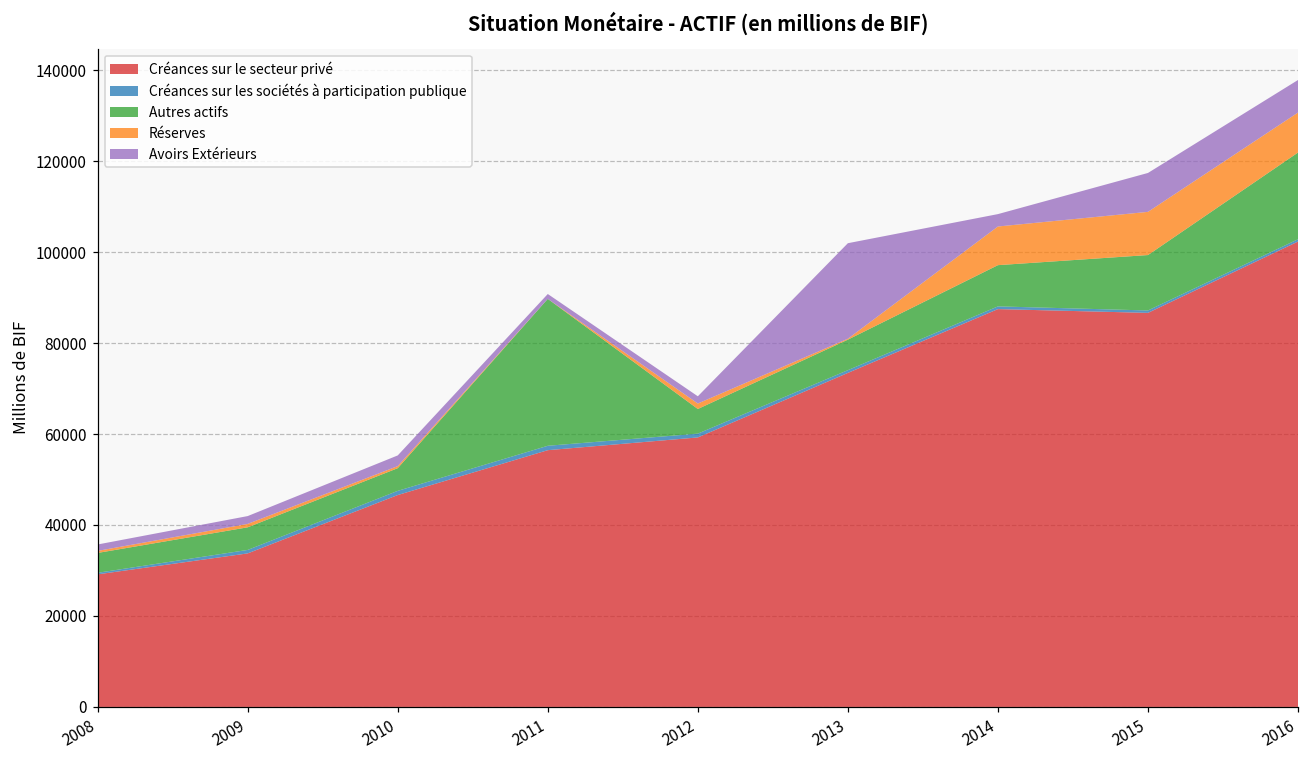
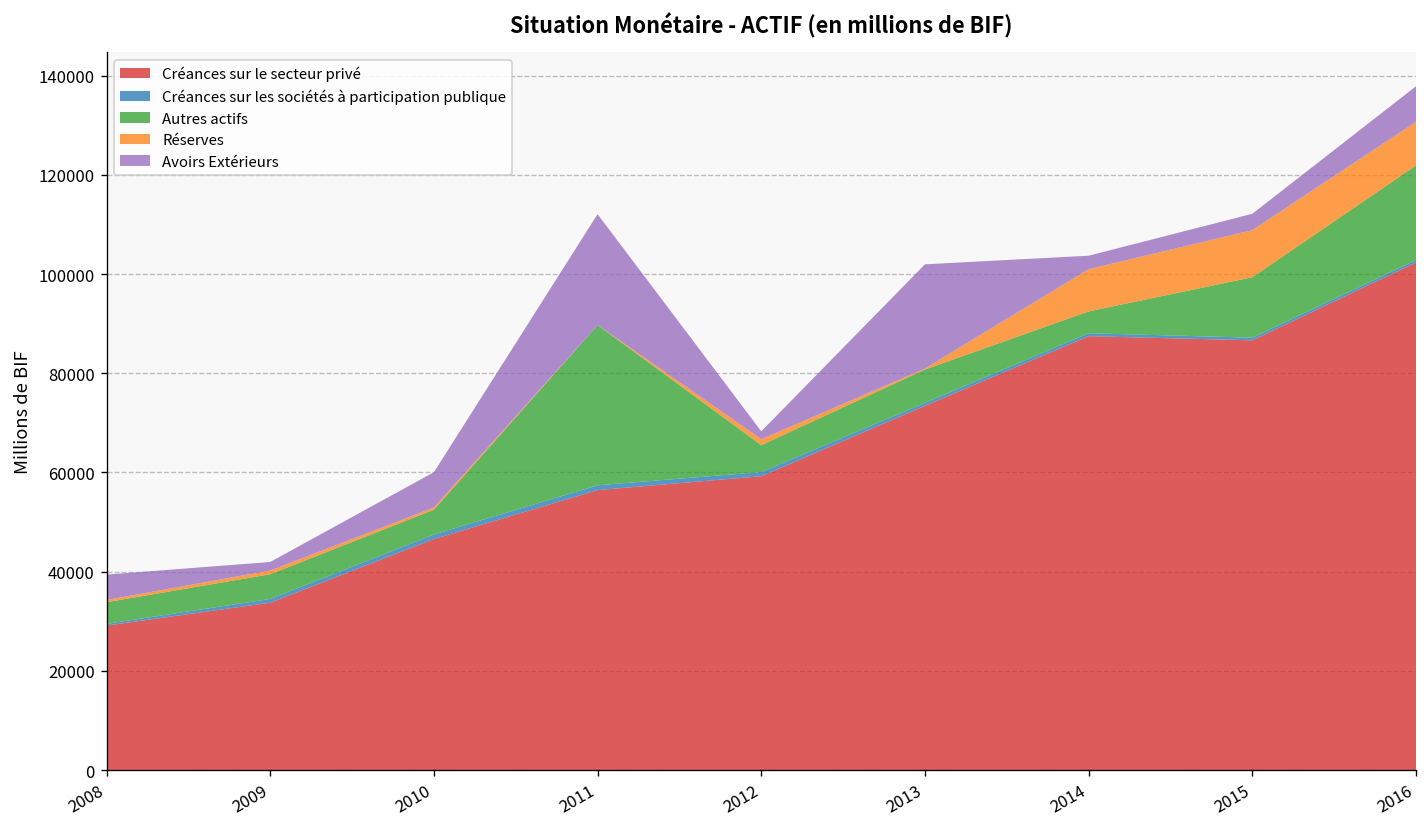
Avoirs Extérieurs, 2008: 1000 -> 5000
Avoirs Extérieurs, 2010: 2000 -> 7000
Avoirs Extérieurs, 2011: 1000 -> 22000
Autres actifs, 2014: 9000 -> 4000
Avoirs Extérieurs, 2015: 9000 -> 3000
